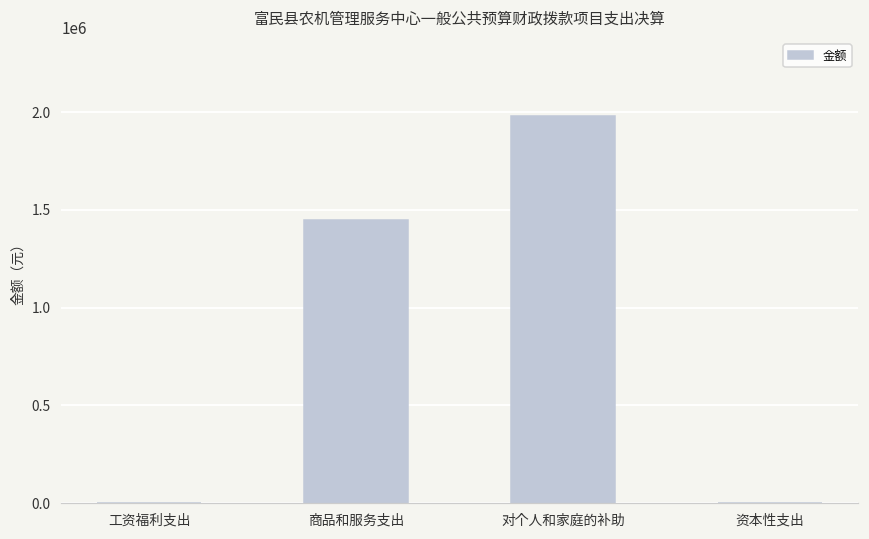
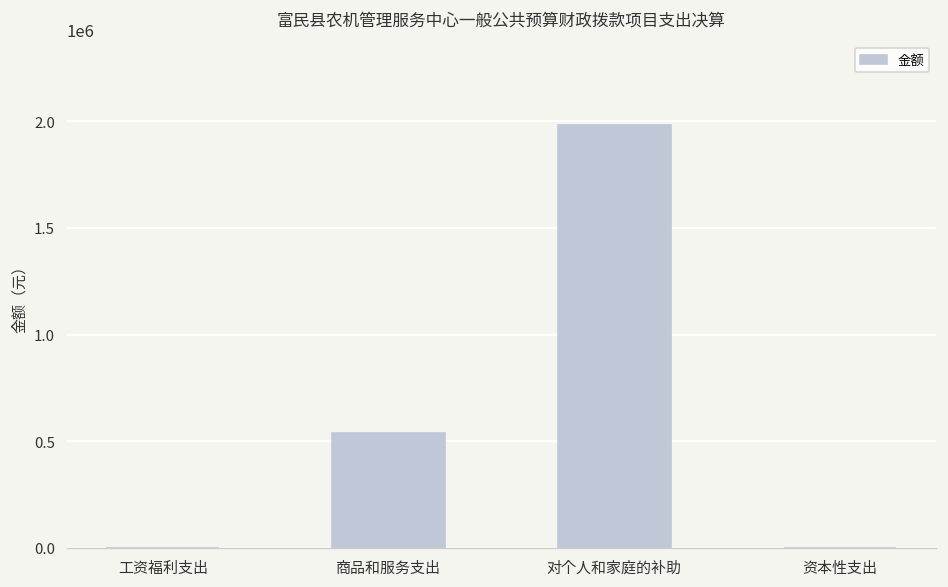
商品和服务支出: 1450000 -> 540000
